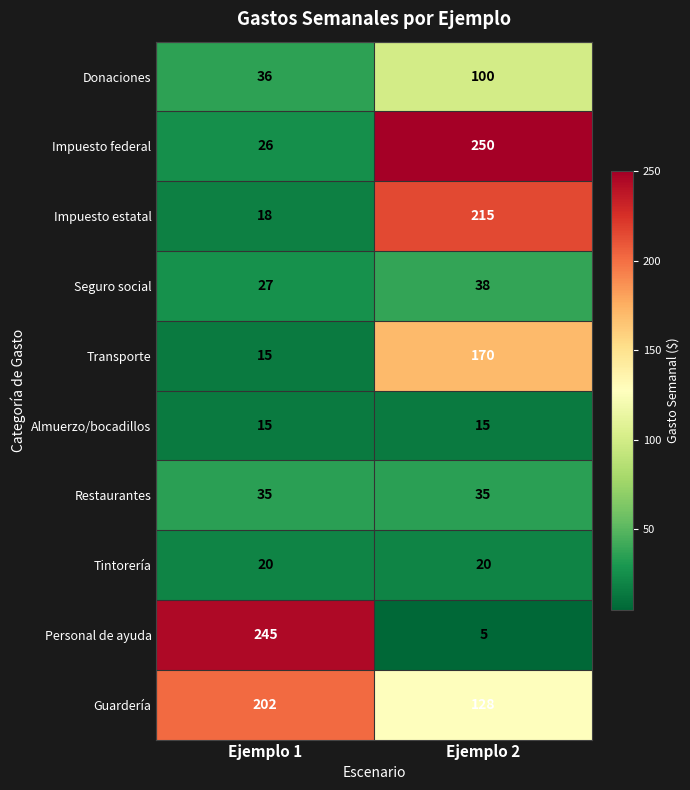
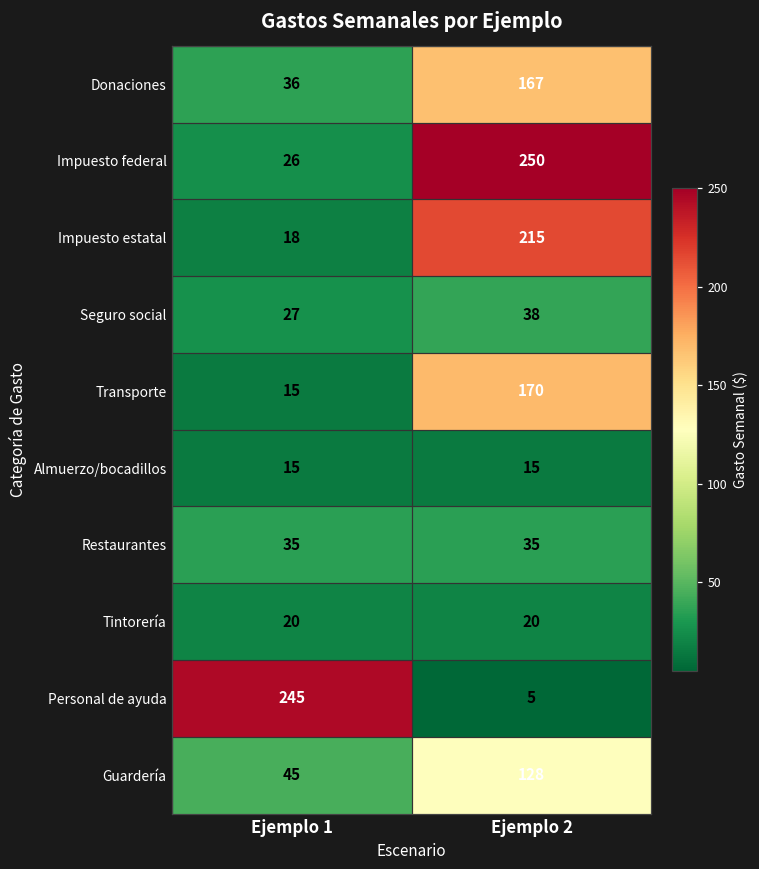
Donaciones, Ejemplo 2: 100 -> 167
Guardería, Ejemplo 1: 202 -> 45
